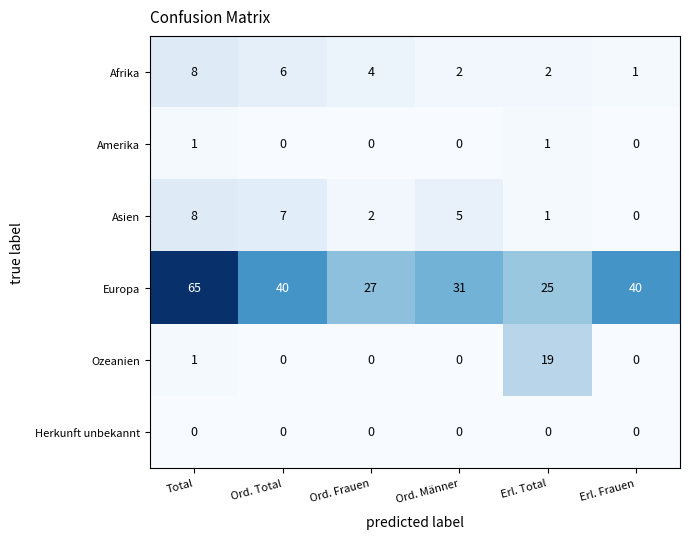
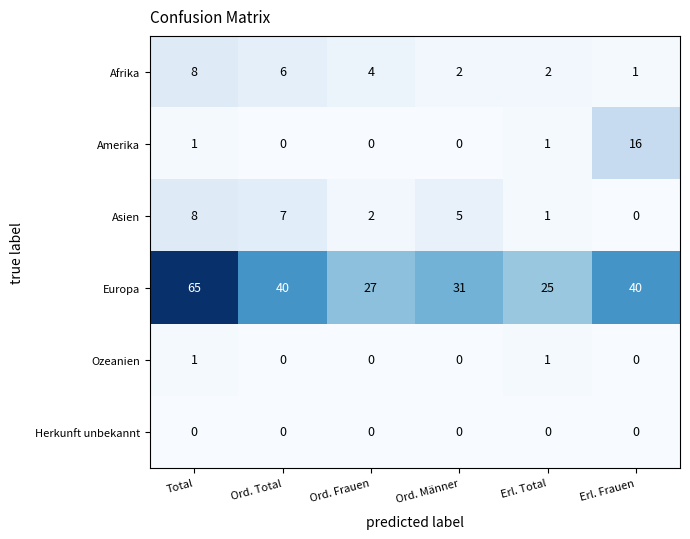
Amerika, Erl. Frauen: 0 -> 16
Ozeanien, Erl. Total: 19 -> 1
